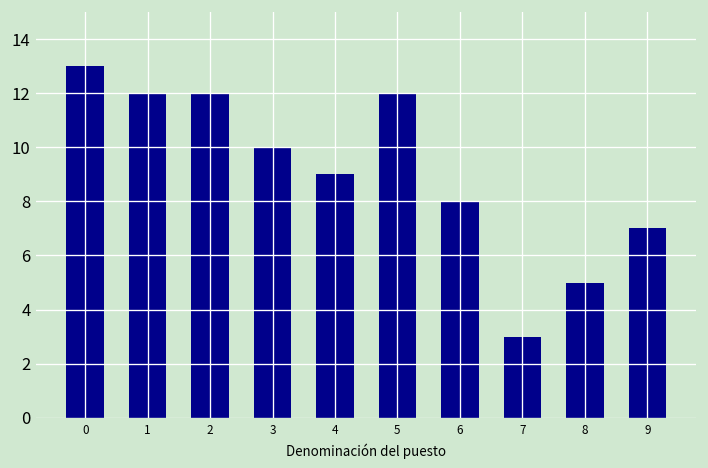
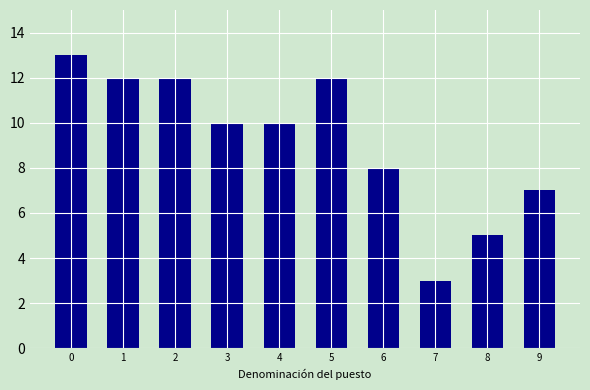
4: 9 -> 10
